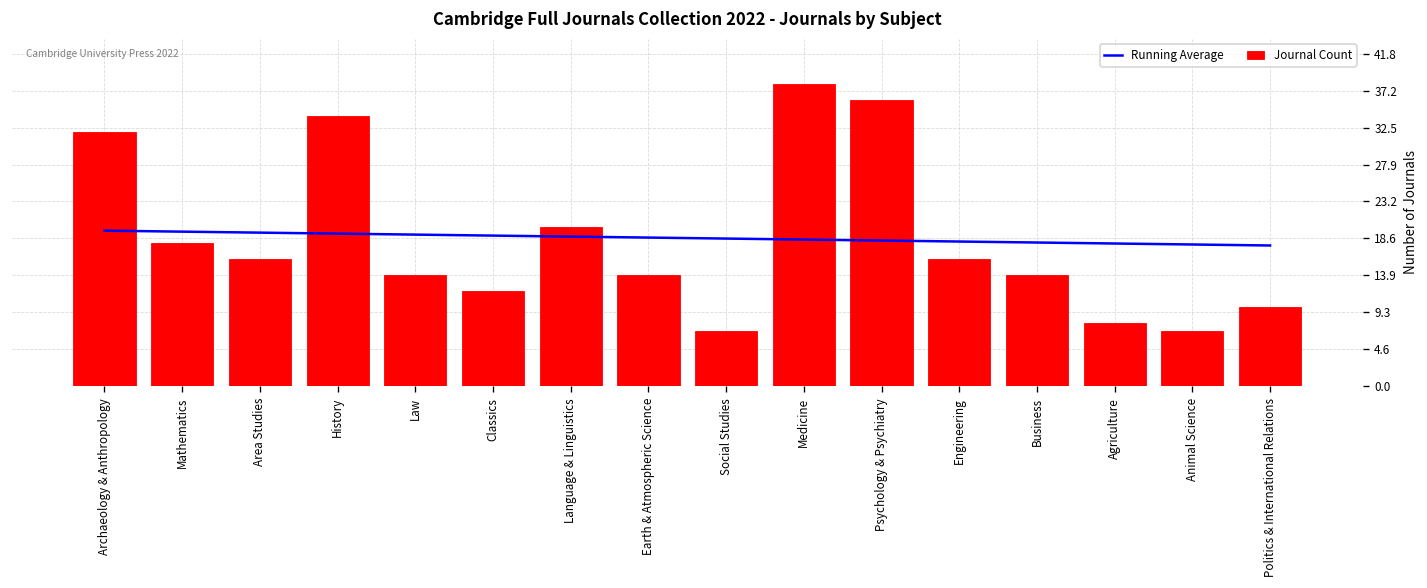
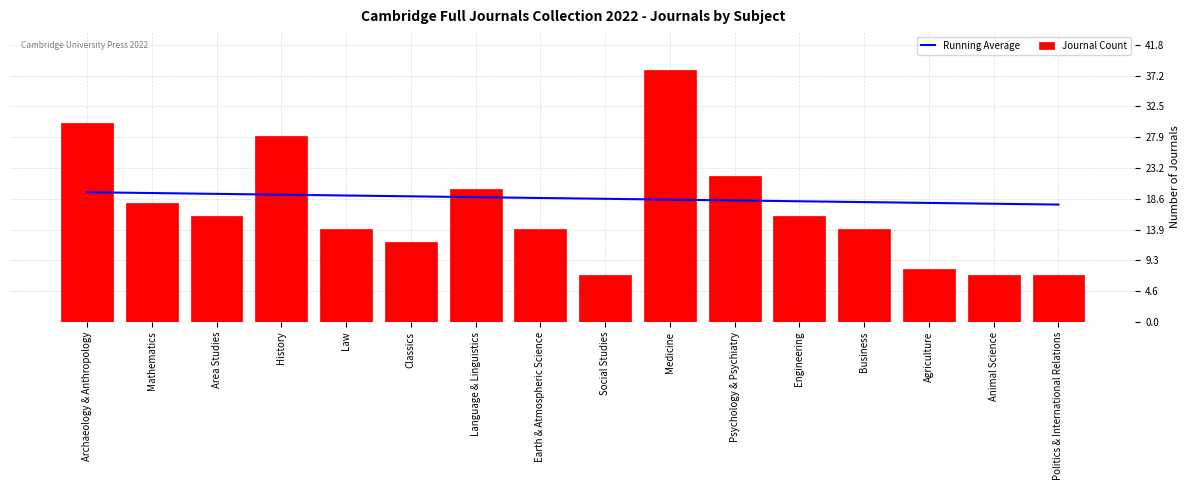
Journal Count, Archaeology & Anthropology: 32 -> 30
Journal Count, History: 34 -> 28
Journal Count, Psychology & Psychiatry: 36 -> 22
Journal Count, Politics & International Relations: 10 -> 7
